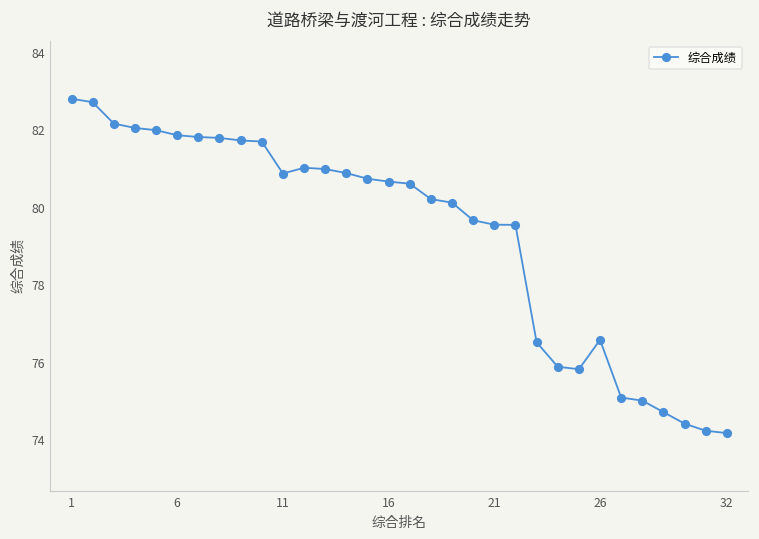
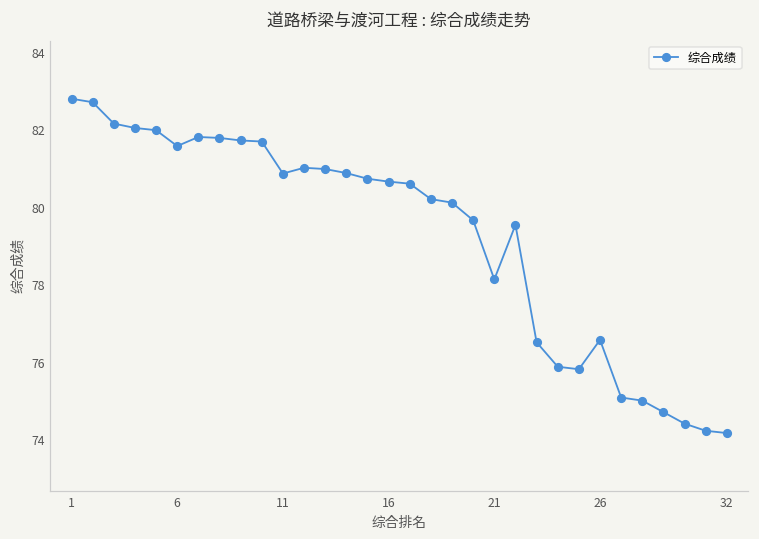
6: 81.9 -> 81.6
21: 79.6 -> 78.1
